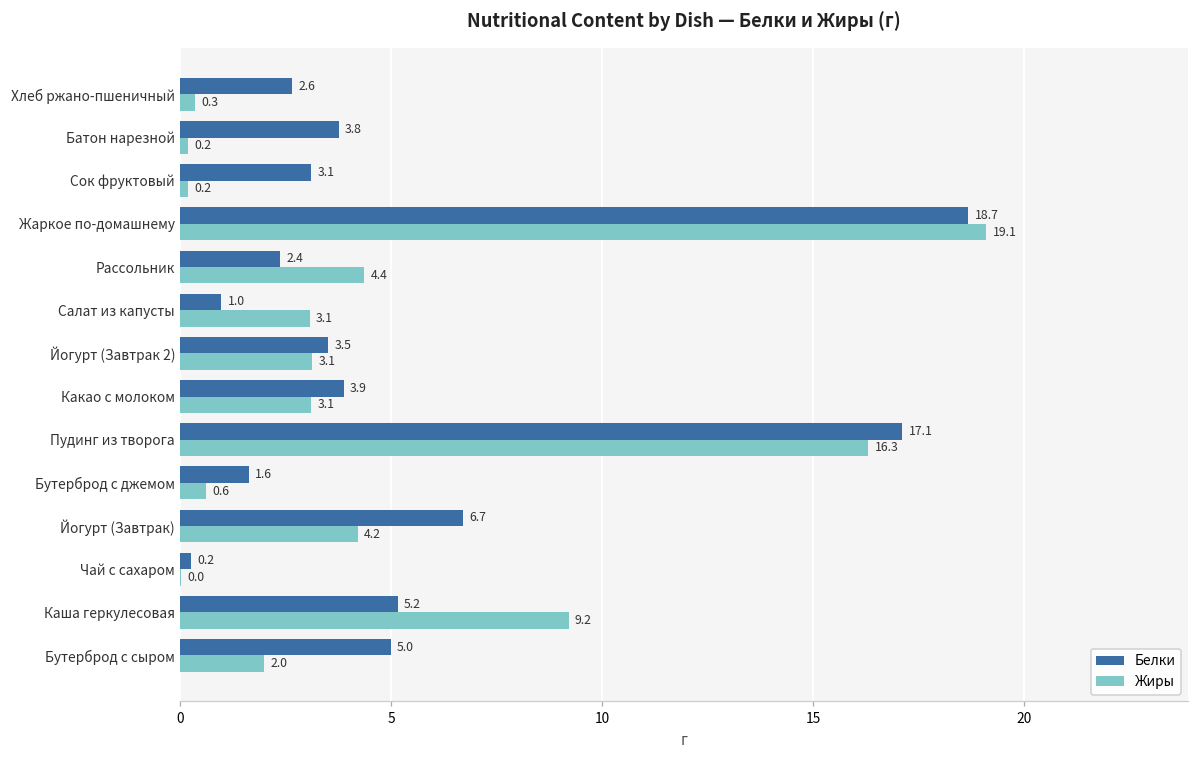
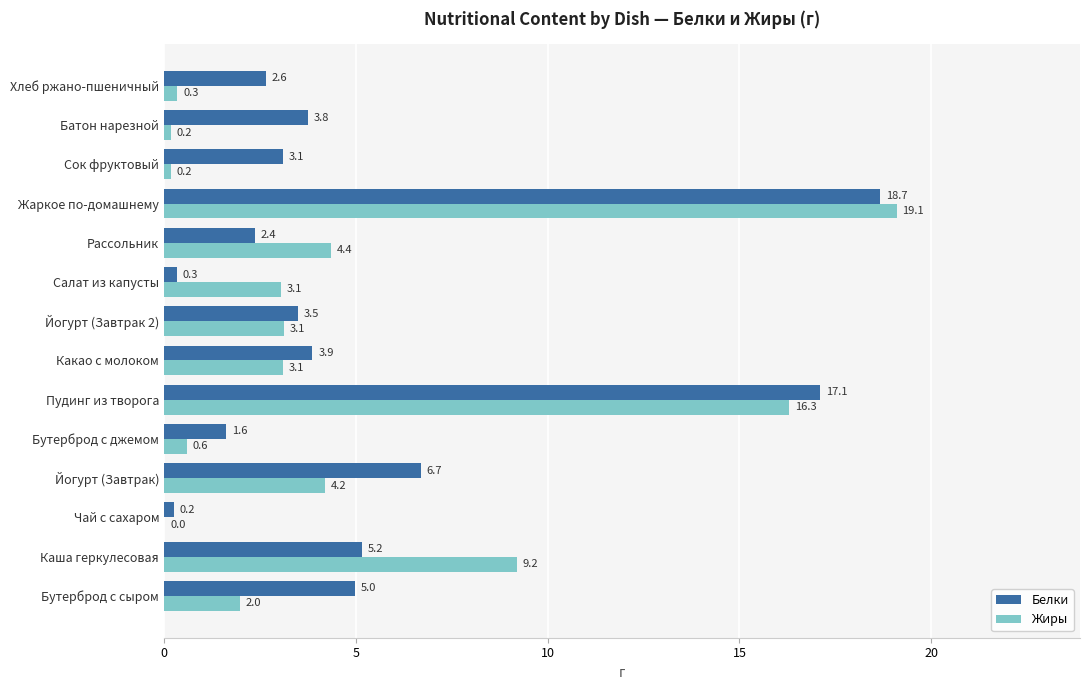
Белки, Салат из капусты: 1.0 -> 0.3
